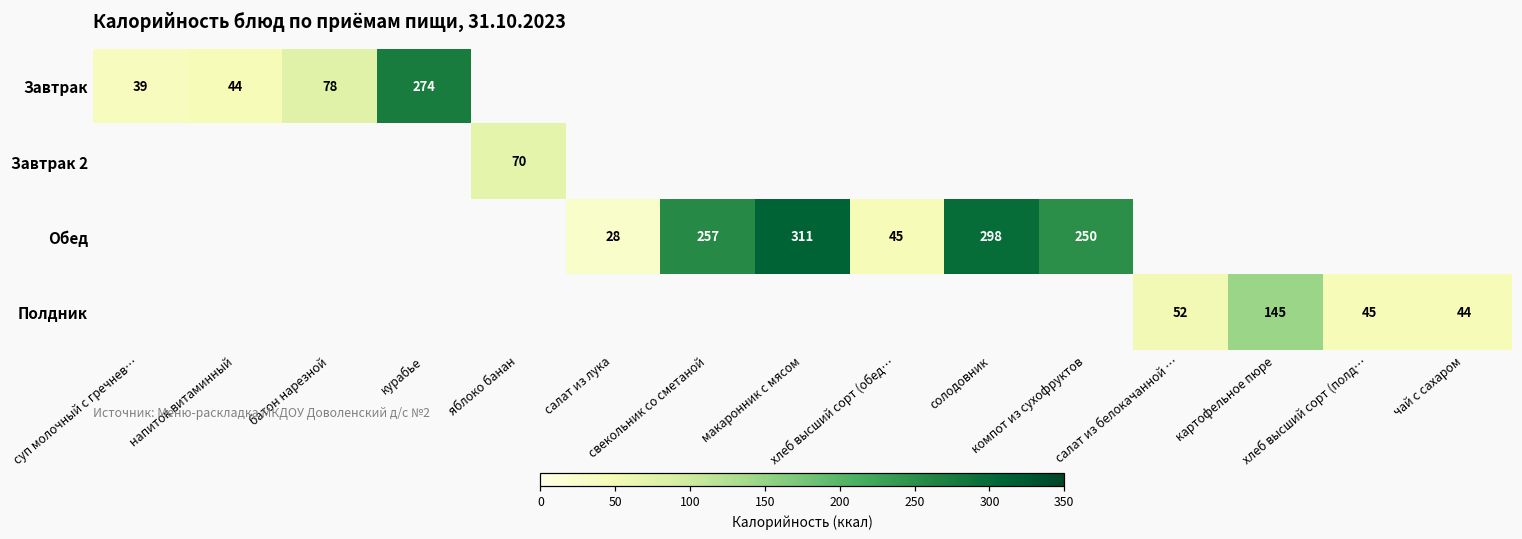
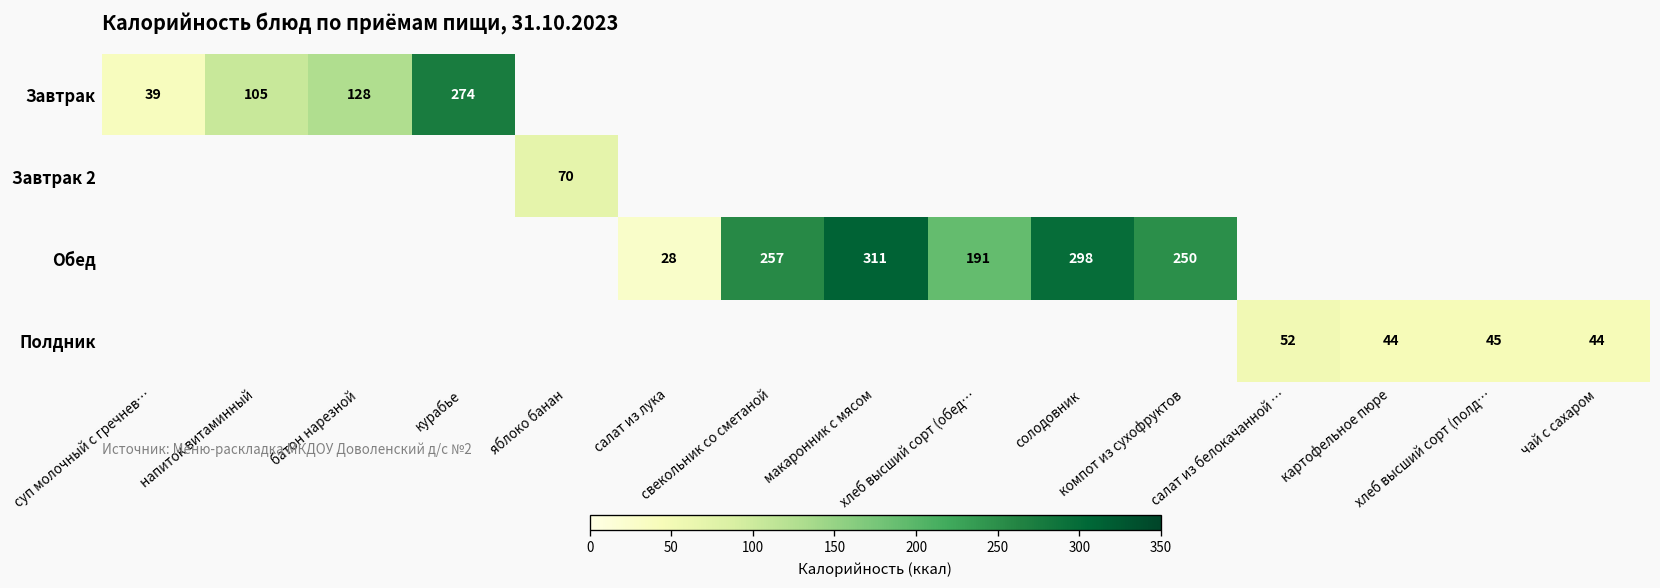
Завтрак, напиток витаминный: 44 -> 105
Завтрак, батон нарезной: 78 -> 128
Обед, хлеб высший сорт (обед…: 45 -> 191
Полдник, картофельное пюре: 145 -> 44
